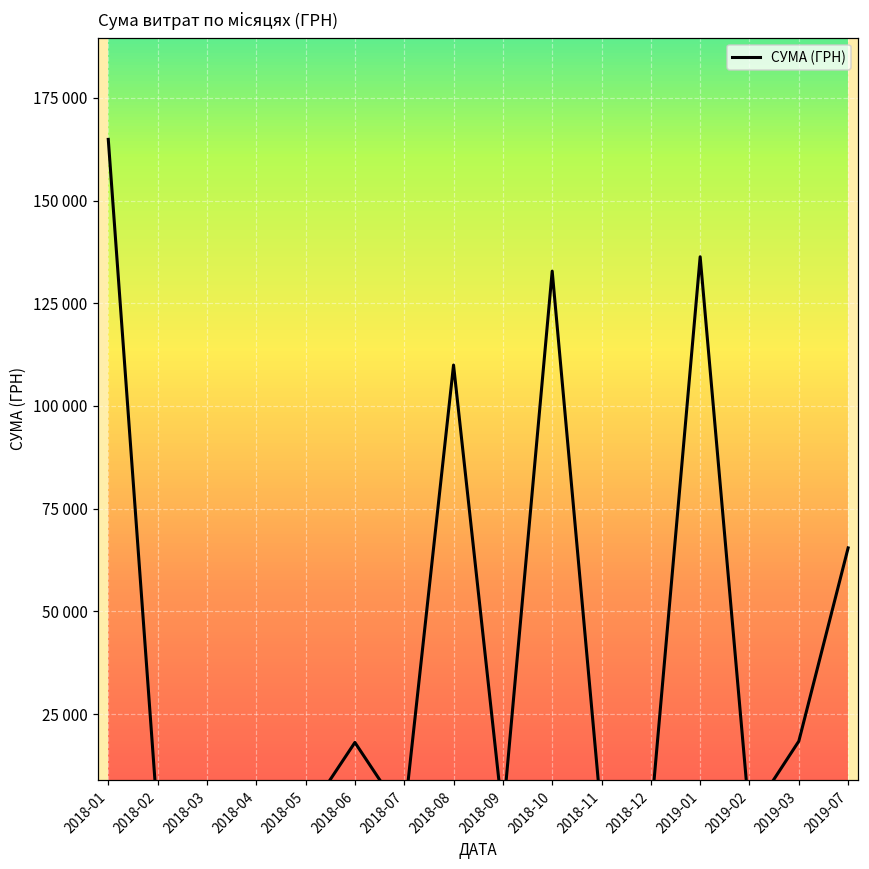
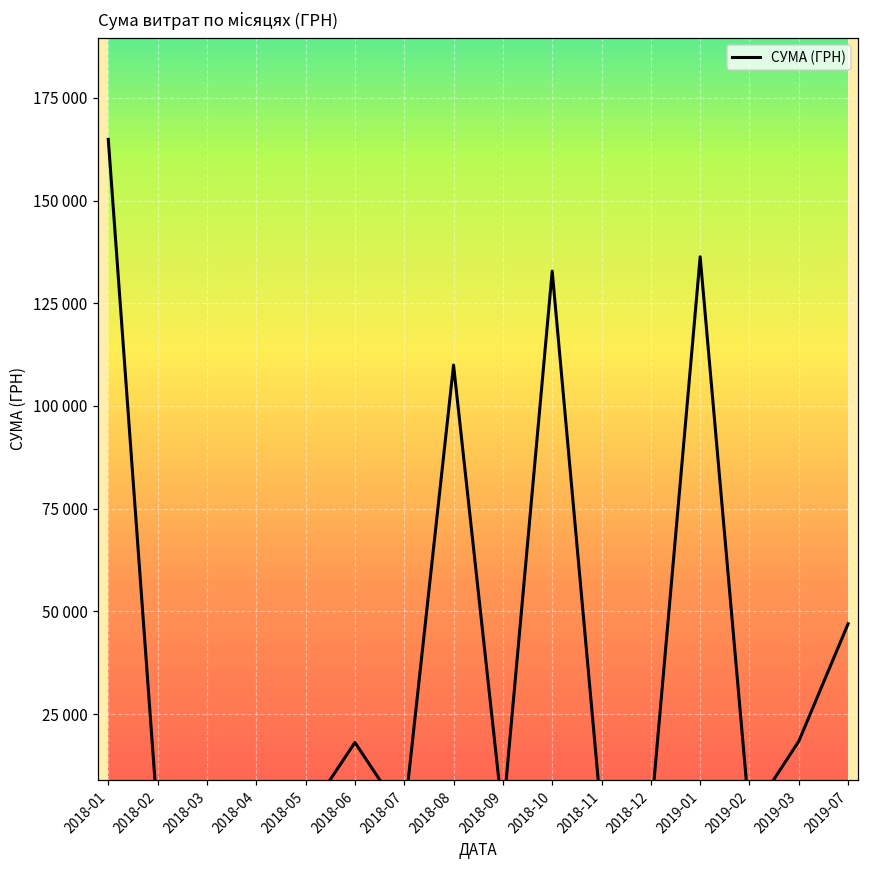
2019-07: 65000 -> 47000
